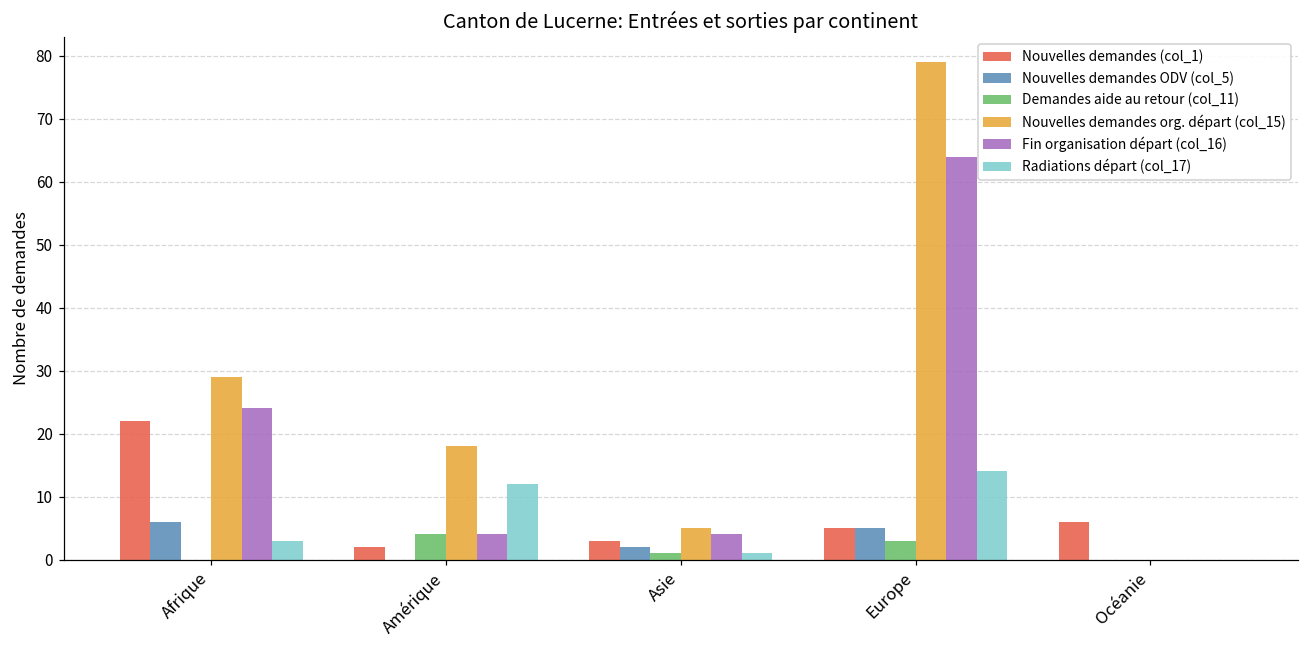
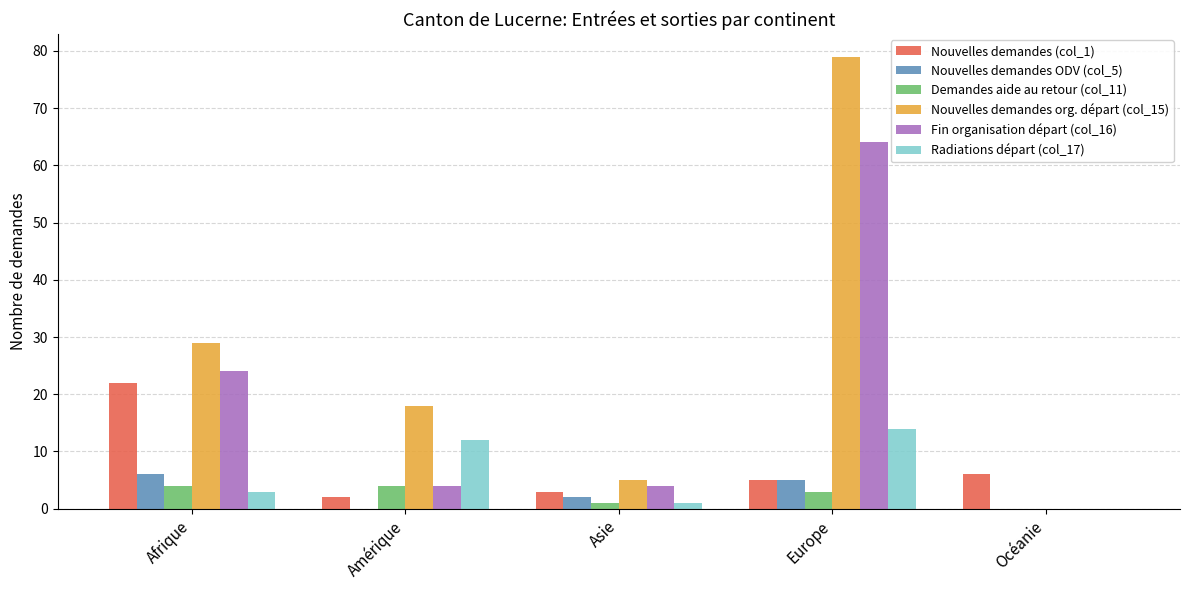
Demandes aide au retour (col_11), Afrique: 0 -> 4
